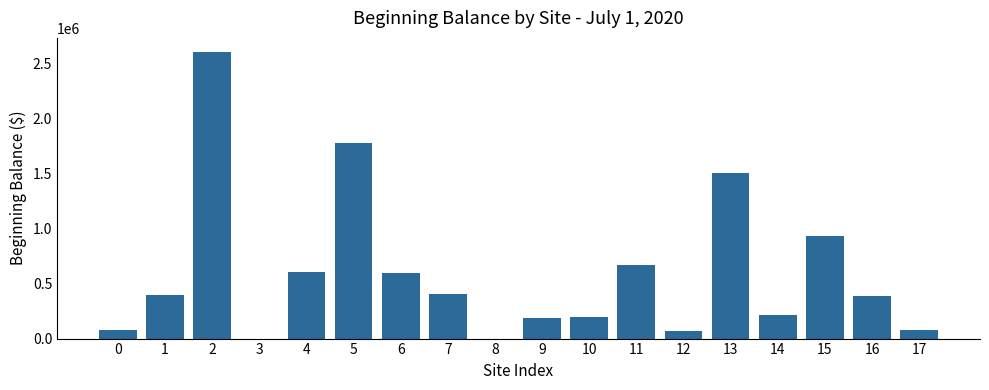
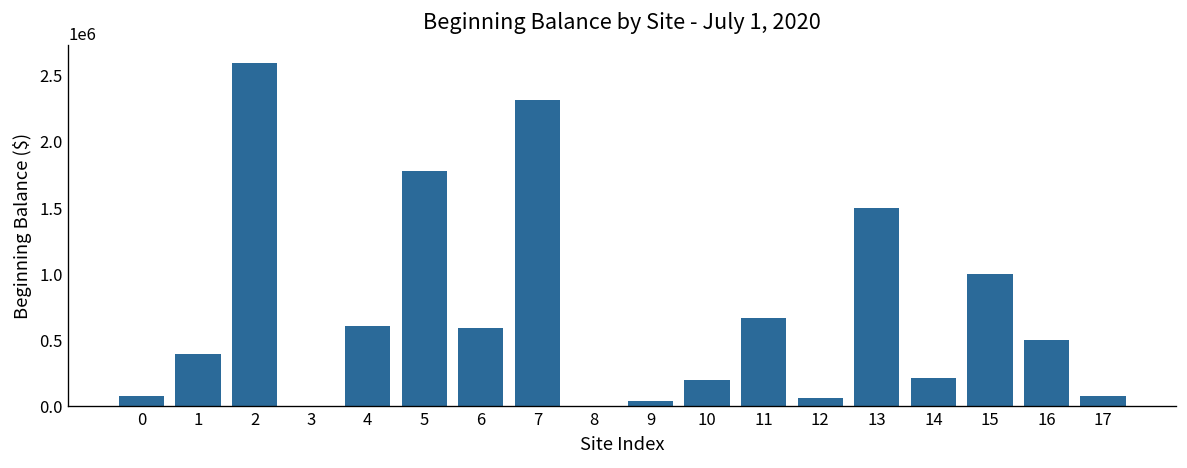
7: 400000 -> 2320000
9: 190000 -> 40000
15: 930000 -> 1000000
16: 380000 -> 500000
